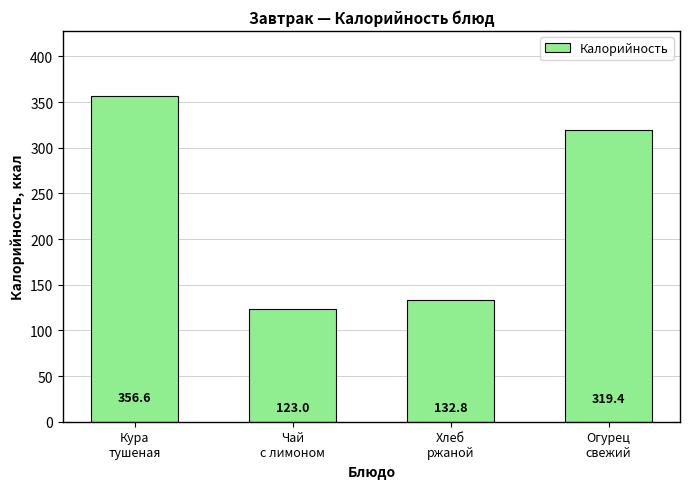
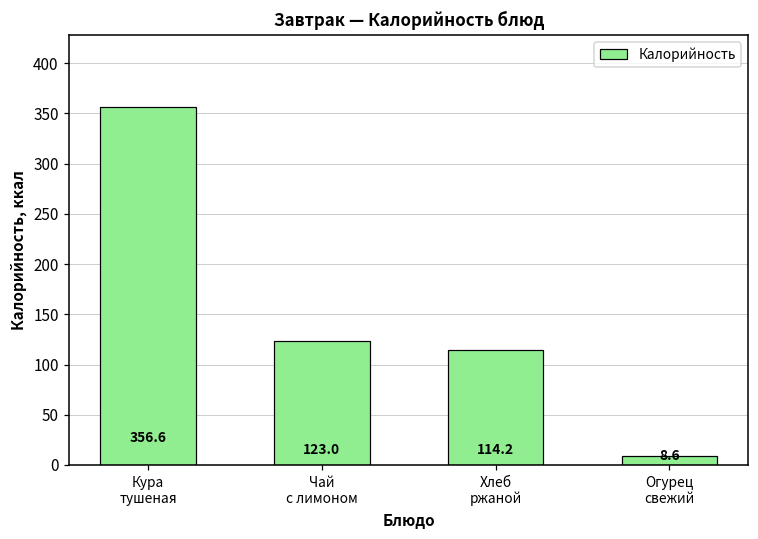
Хлеб ржаной: 132.8 -> 114.2
Огурец свежий: 319.4 -> 8.6
